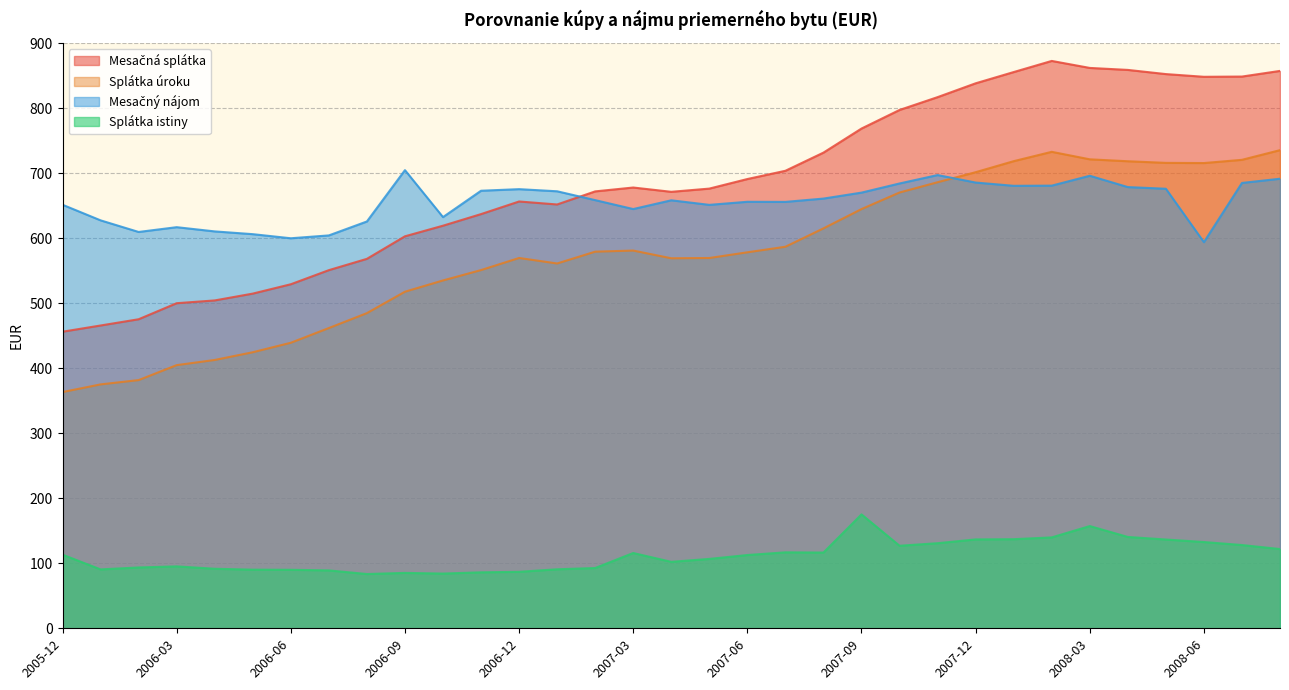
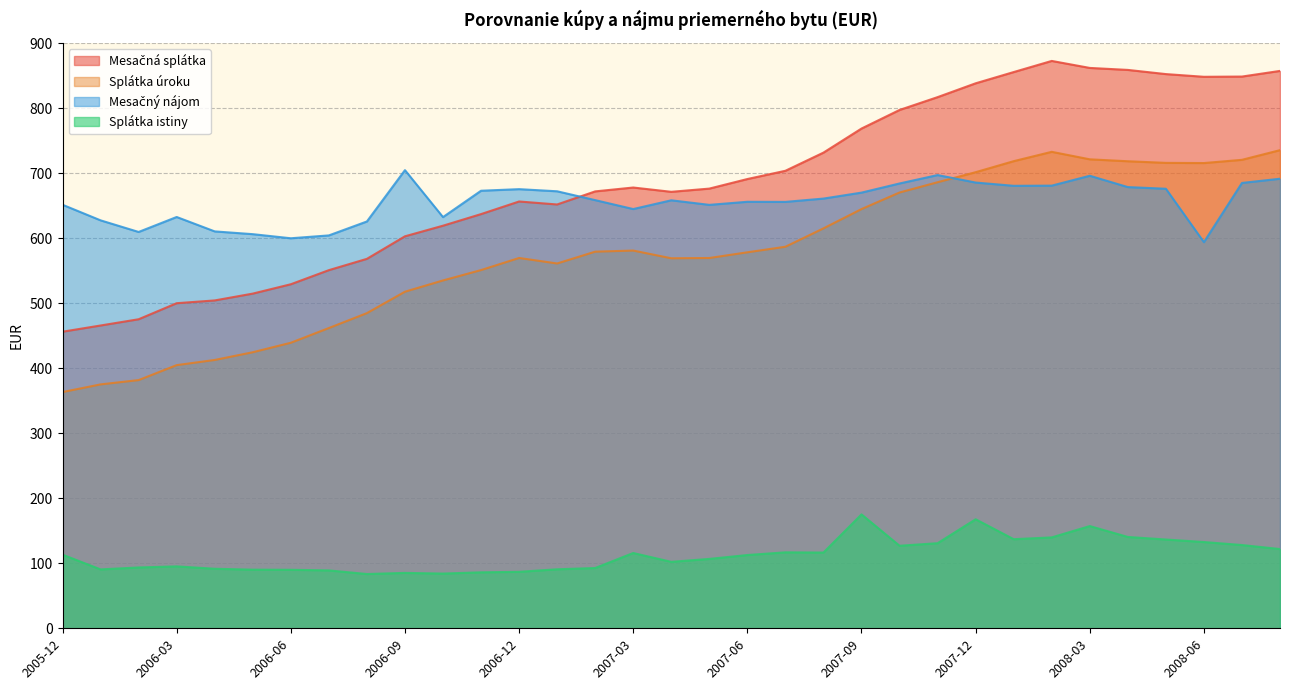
Mesačný nájom, 2006-03: 620 -> 630
Splátka istiny, 2007-12: 140 -> 170
